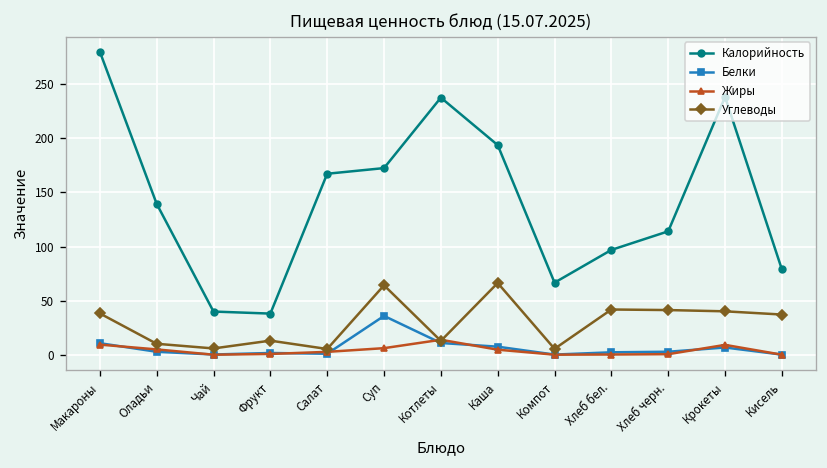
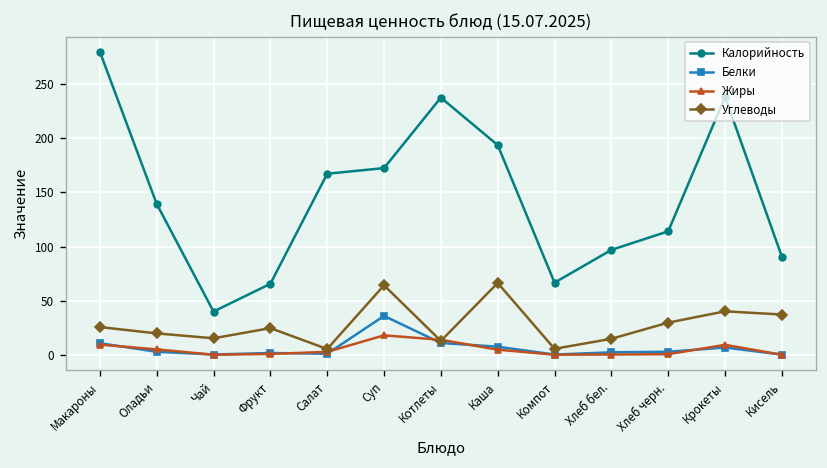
Углеводы, Макароны: 40 -> 30
Углеводы, Оладьи: 10 -> 20
Углеводы, Чай: 10 -> 20
Калорийность, Фрукт: 40 -> 70
Углеводы, Фрукт: 10 -> 20
Жиры, Суп: 10 -> 20
Углеводы, Хлеб бел.: 40 -> 10
Углеводы, Хлеб черн.: 40 -> 30
Калорийность, Кисель: 80 -> 90
